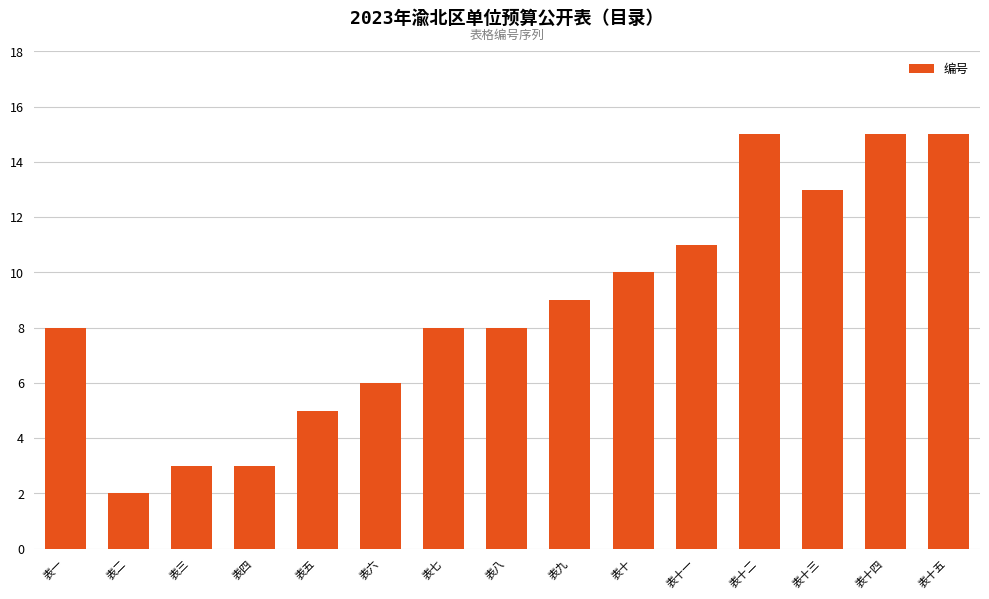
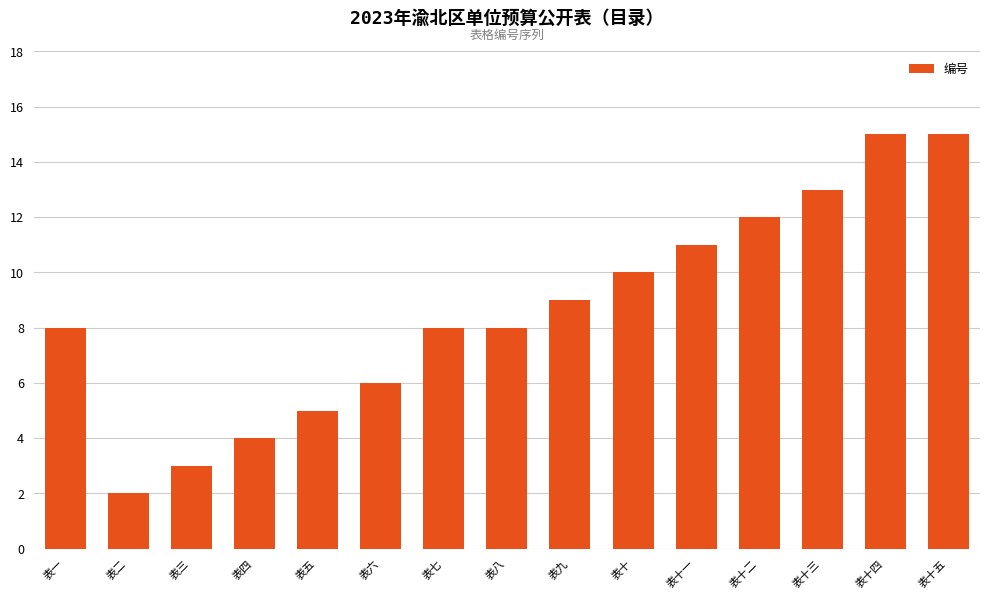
表四: 3 -> 4
表十二: 15 -> 12
